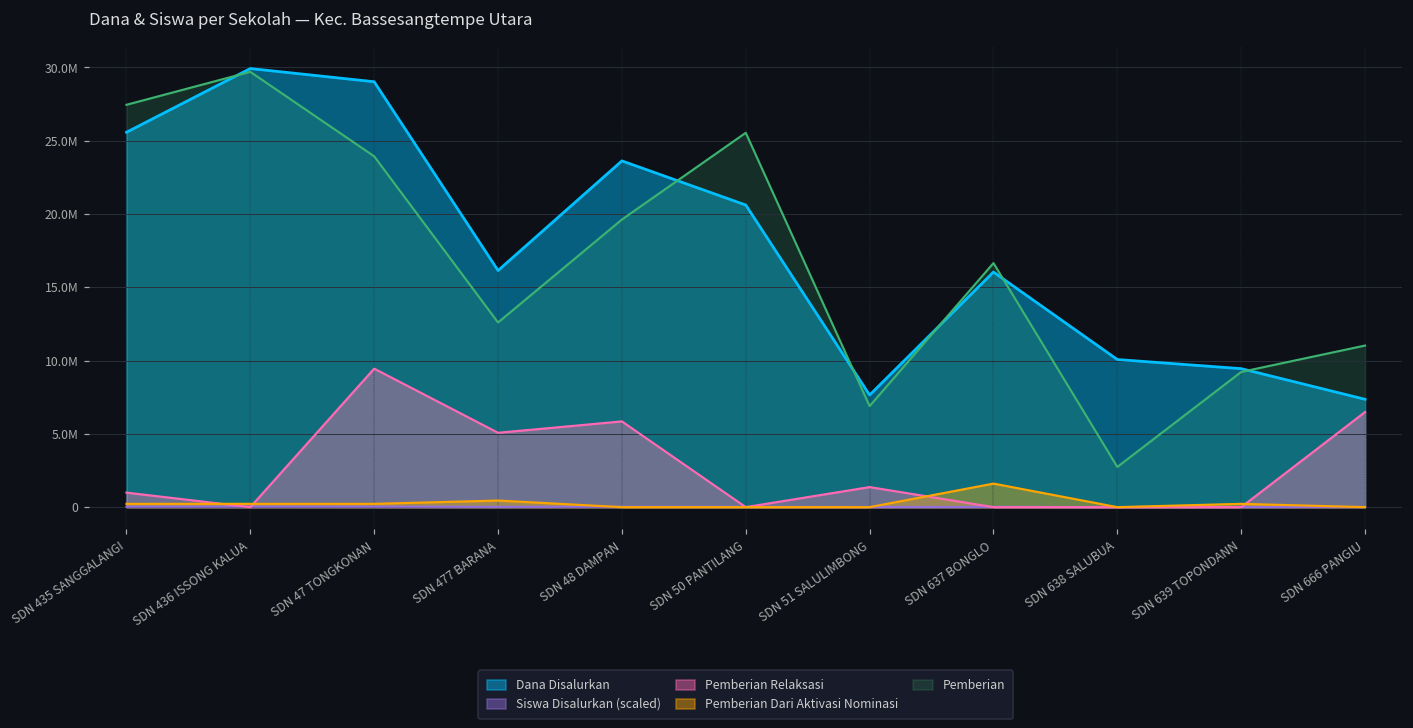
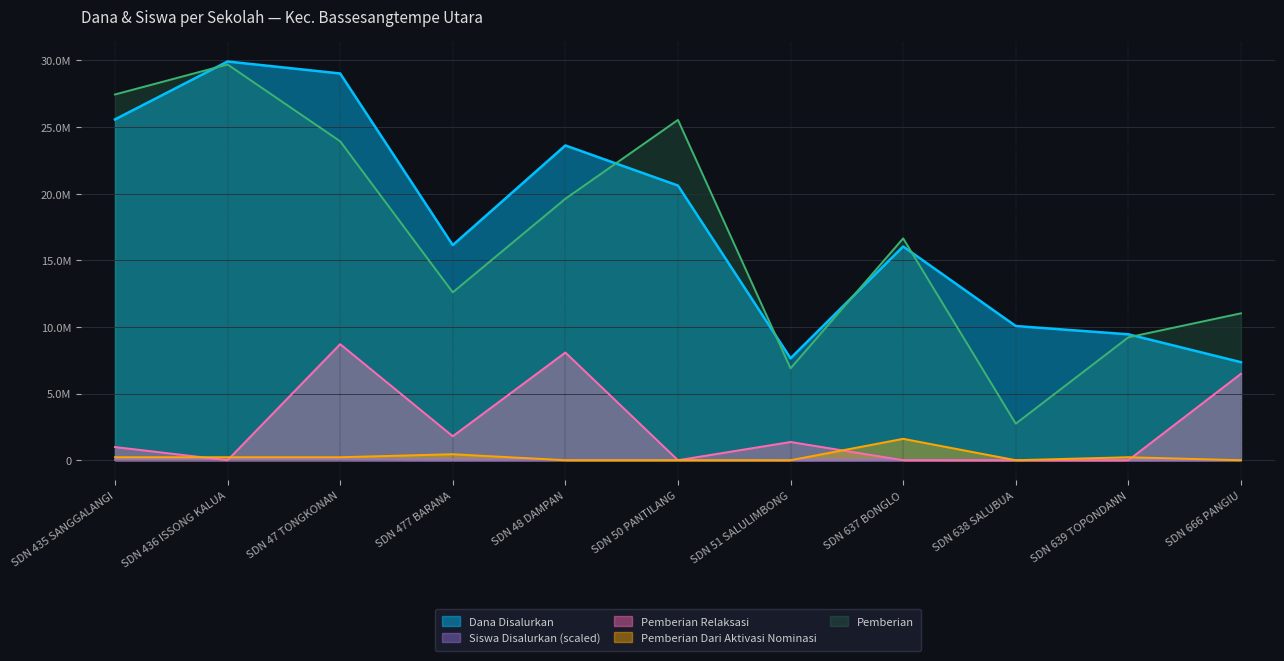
Pemberian Relaksasi, SDN 47 TONGKONAN: 9500000 -> 8700000
Pemberian Relaksasi, SDN 477 BARANA: 5100000 -> 1800000
Pemberian Relaksasi, SDN 48 DAMPAN: 5900000 -> 8100000
